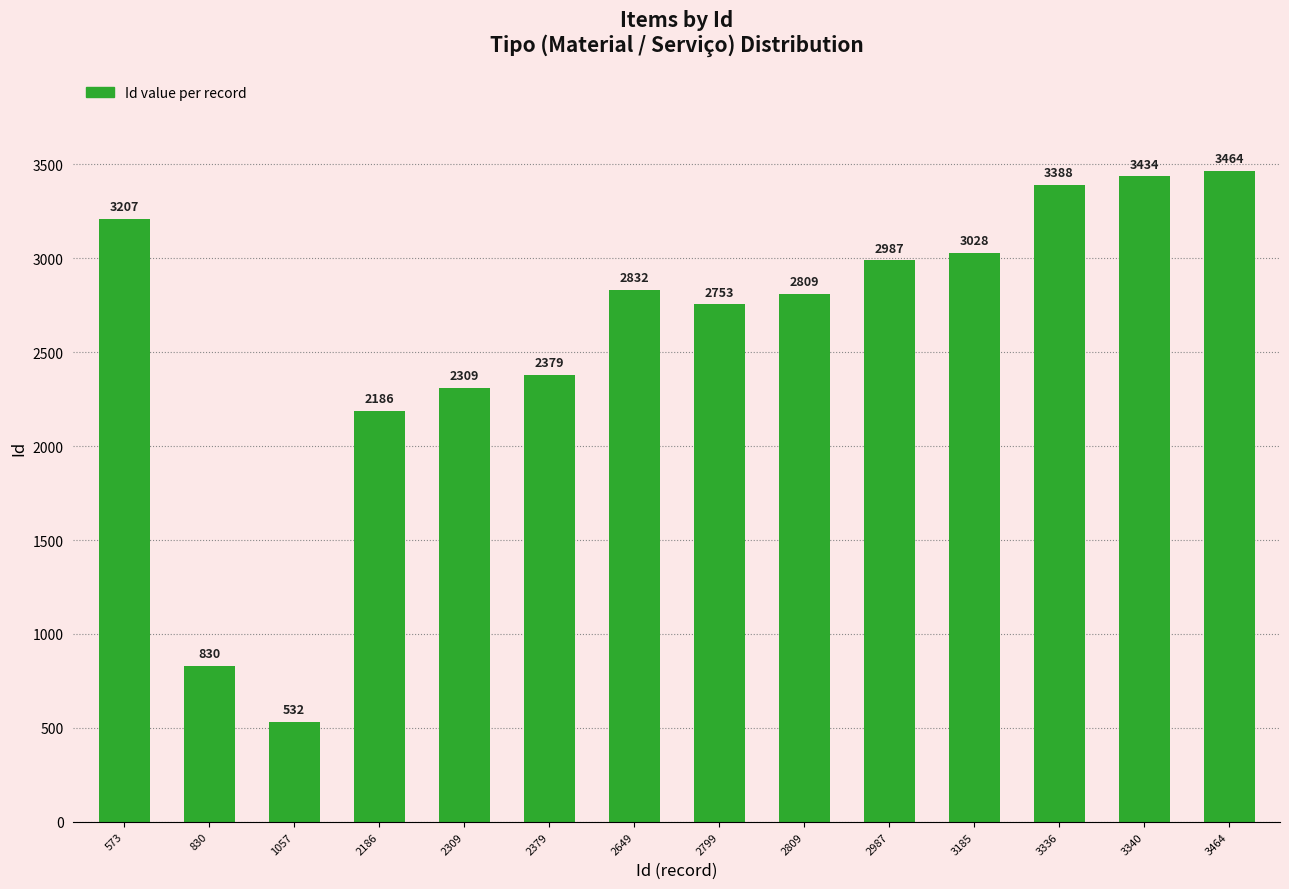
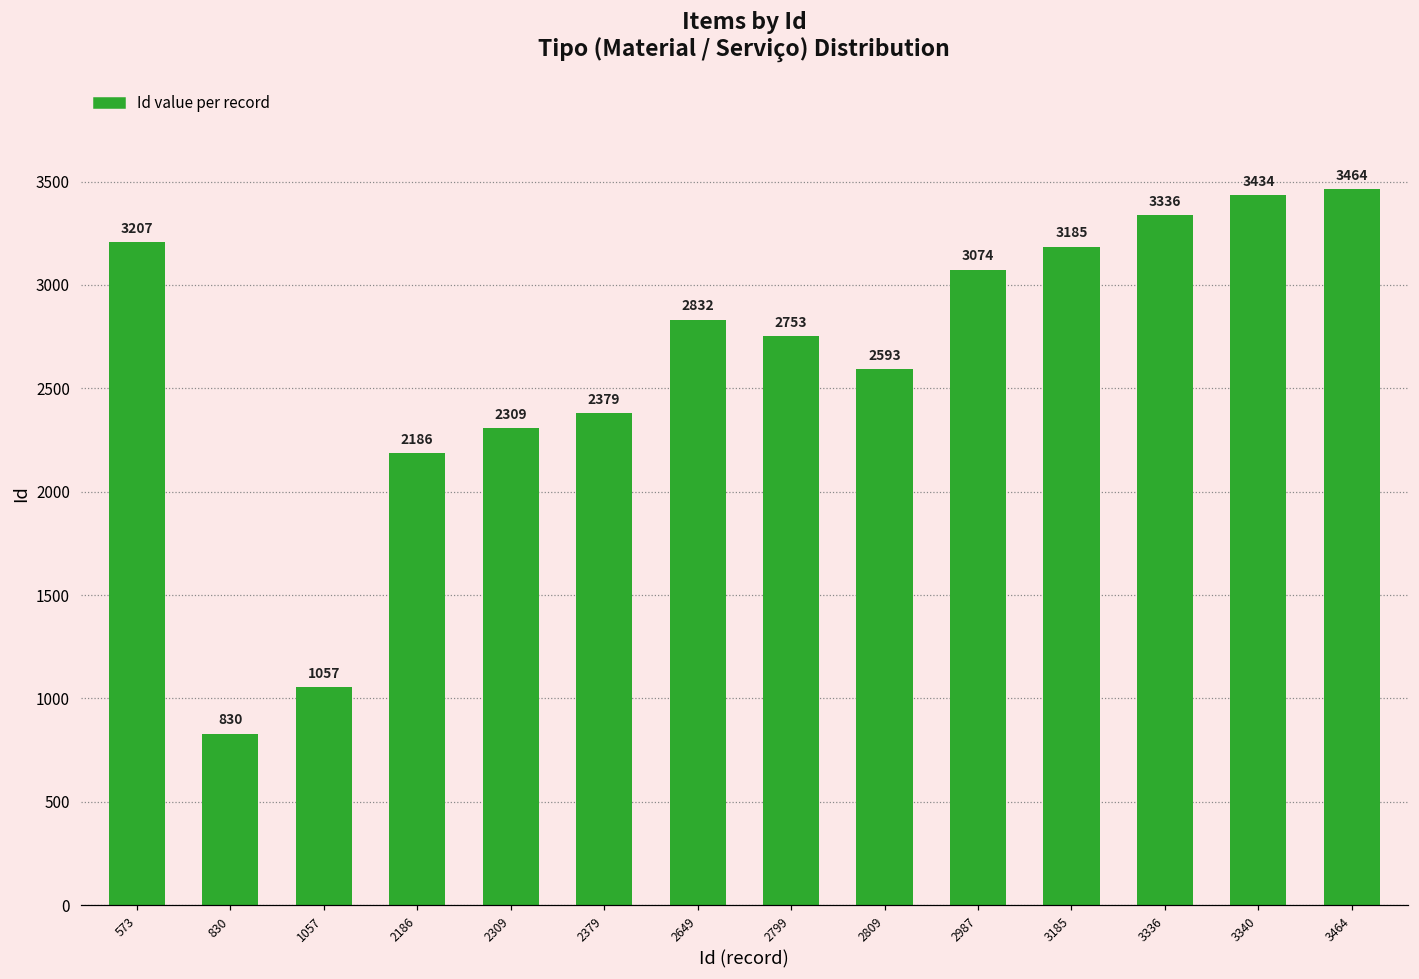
1057: 532 -> 1057
2809: 2809 -> 2593
2987: 2987 -> 3074
3185: 3028 -> 3185
3336: 3388 -> 3336
